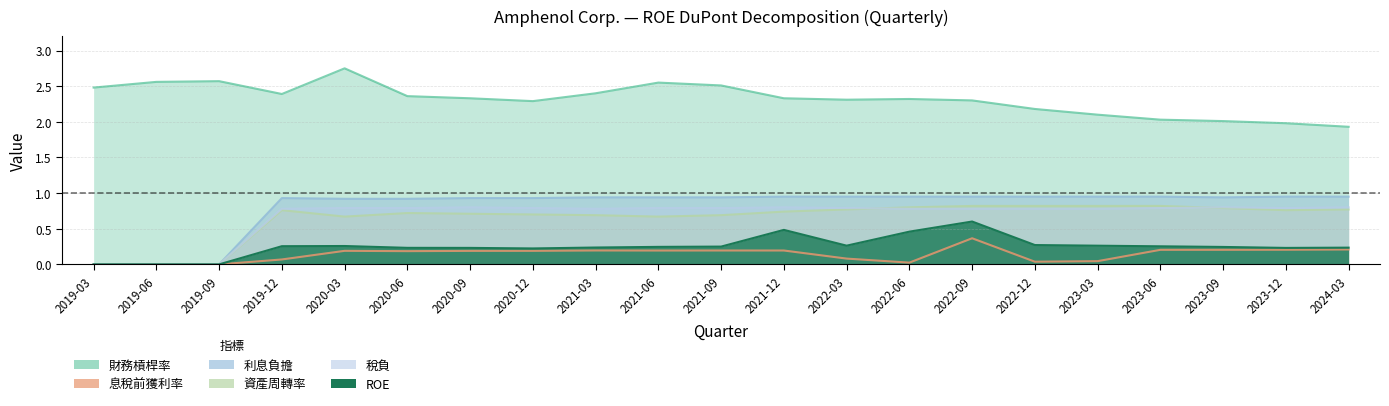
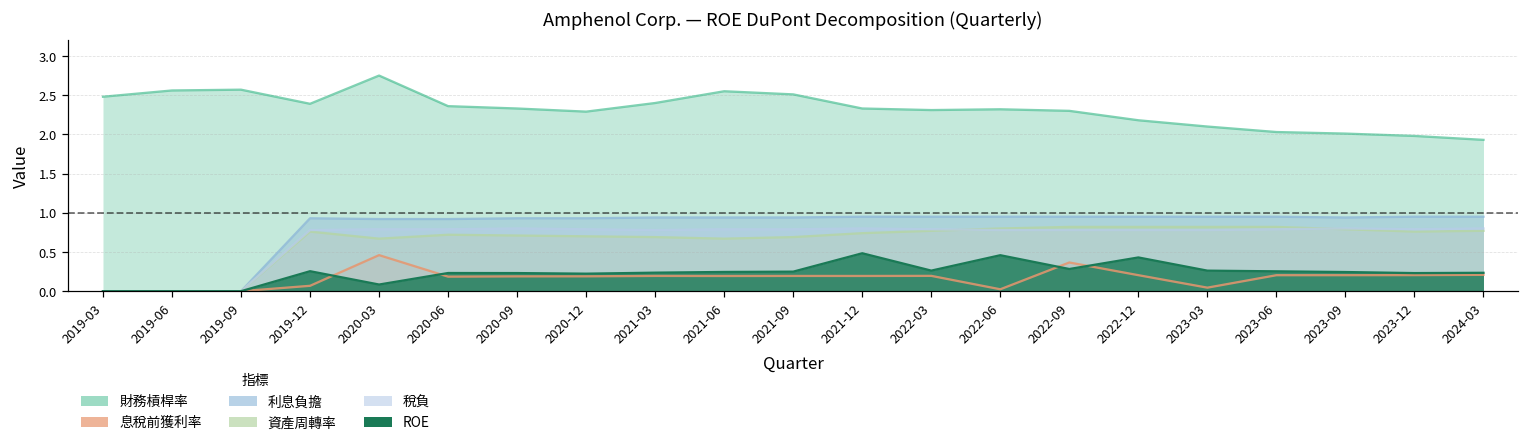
息稅前獲利率, 2020-03: 0.2 -> 0.5
ROE, 2020-03: 0.3 -> 0.1
息稅前獲利率, 2022-03: 0.1 -> 0.2
ROE, 2022-09: 0.6 -> 0.3
息稅前獲利率, 2022-12: 0.0 -> 0.2
ROE, 2022-12: 0.3 -> 0.4
